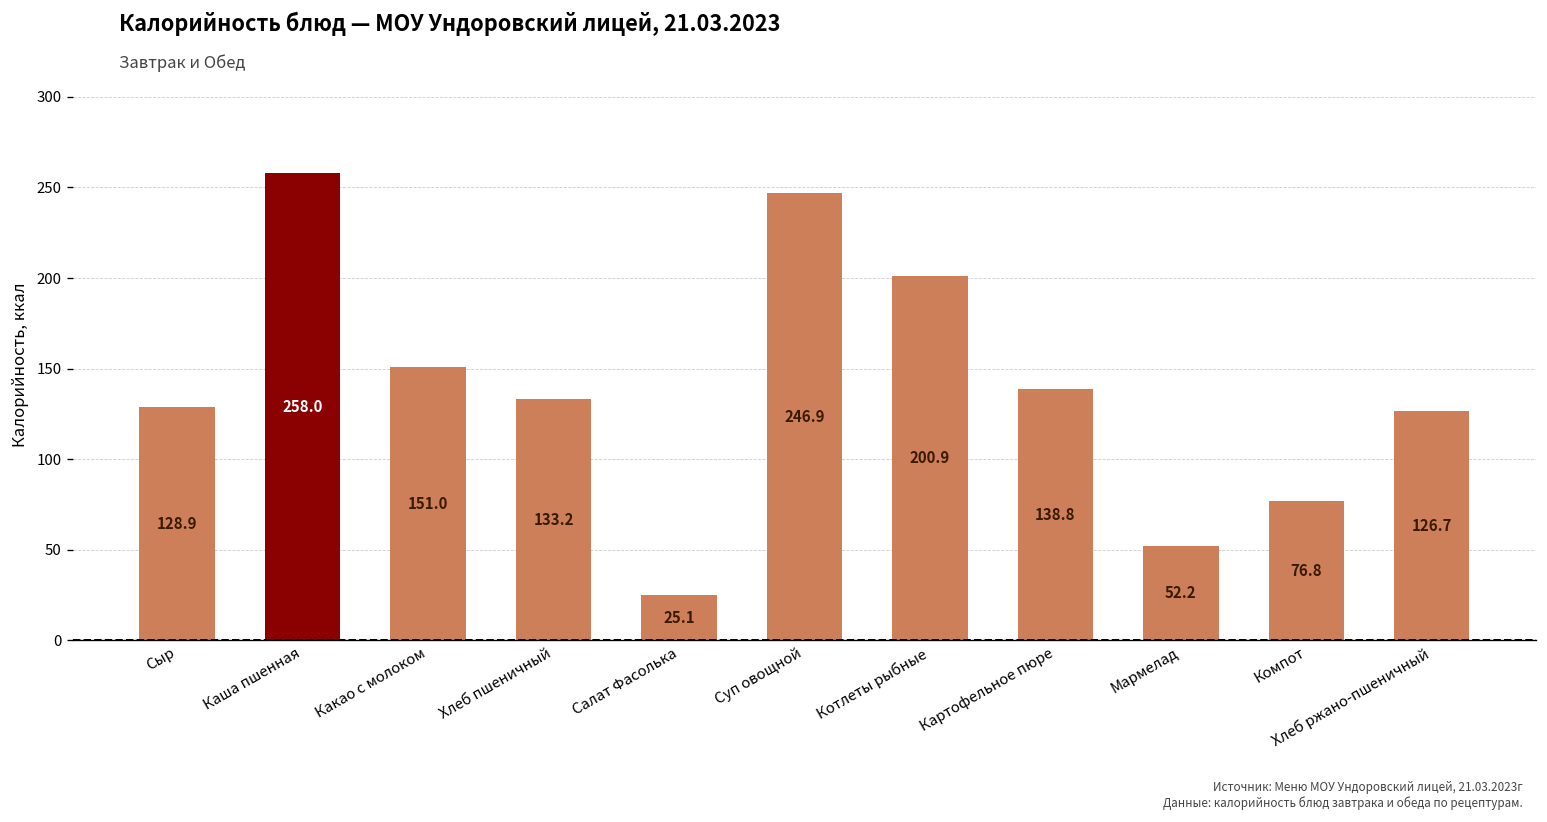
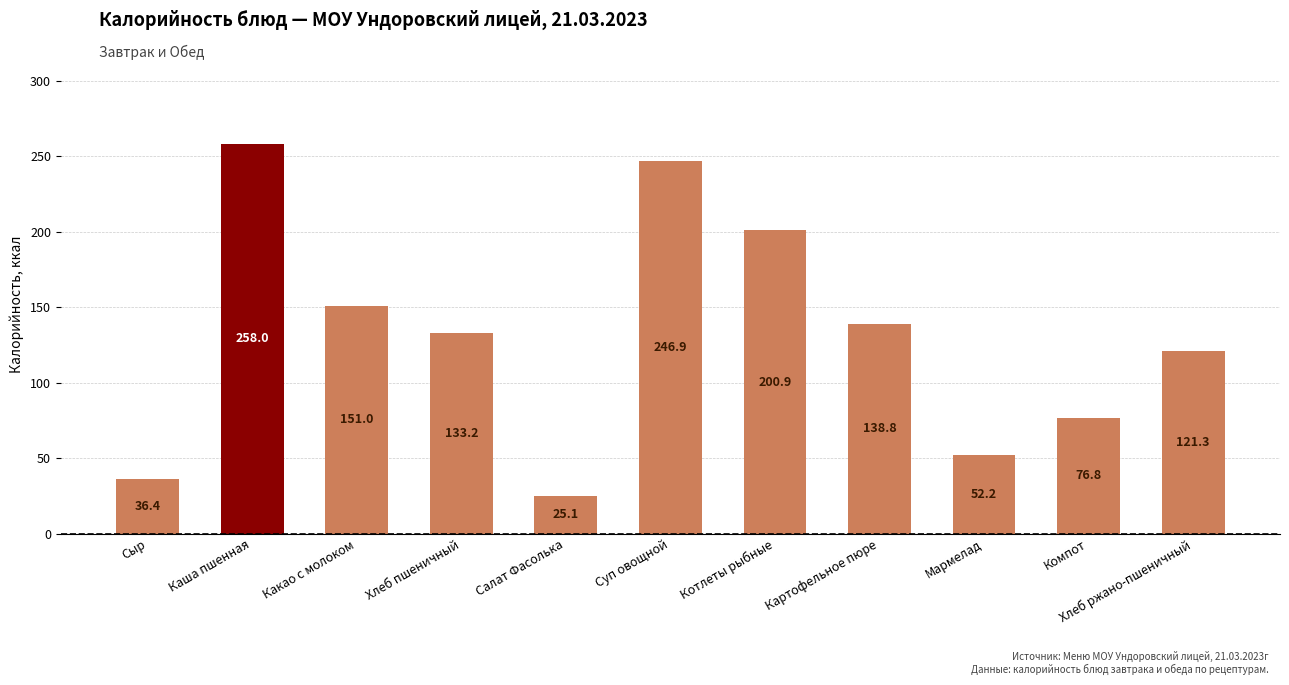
Сыр: 128.9 -> 36.4
Хлеб ржано-пшеничный: 126.7 -> 121.3
